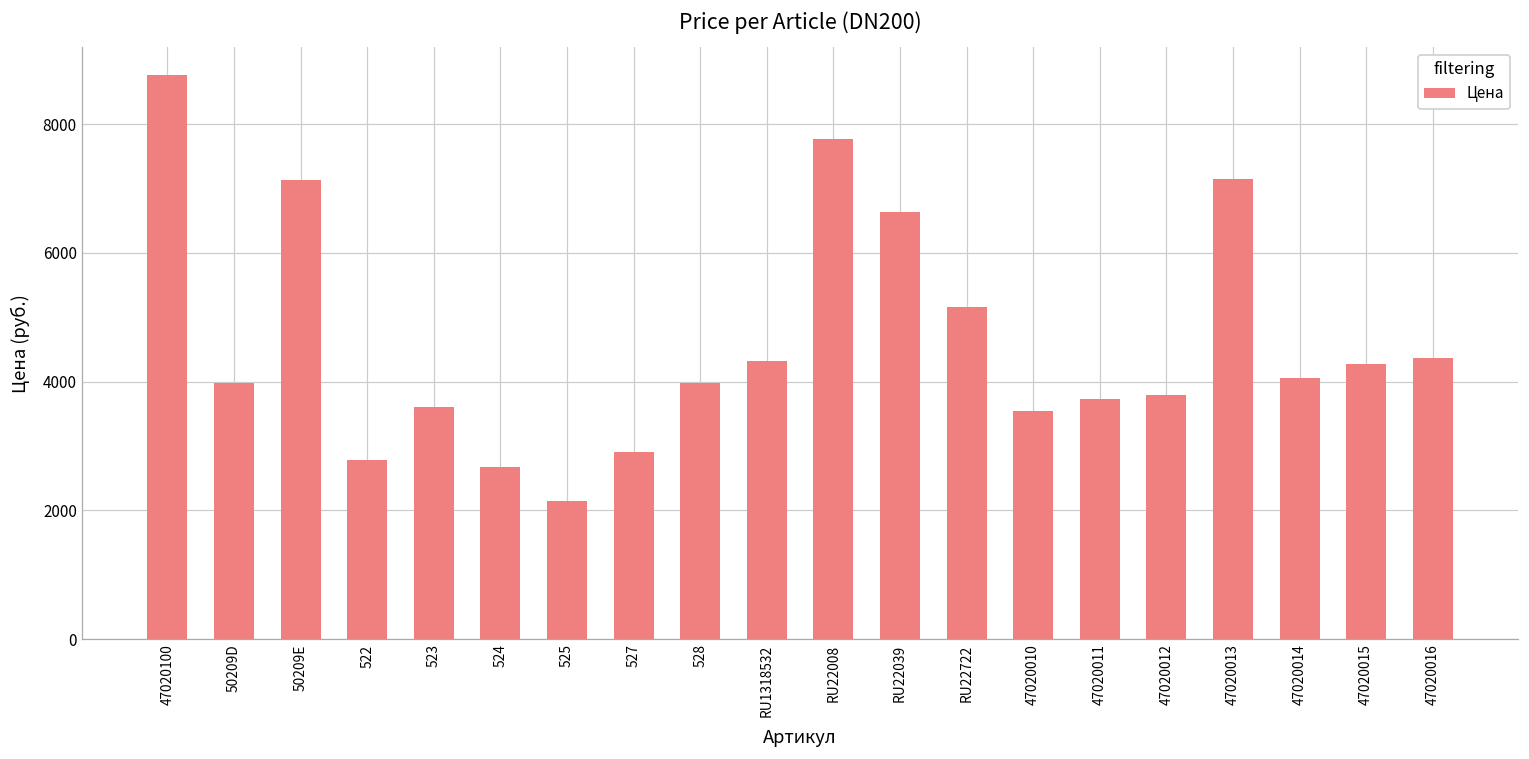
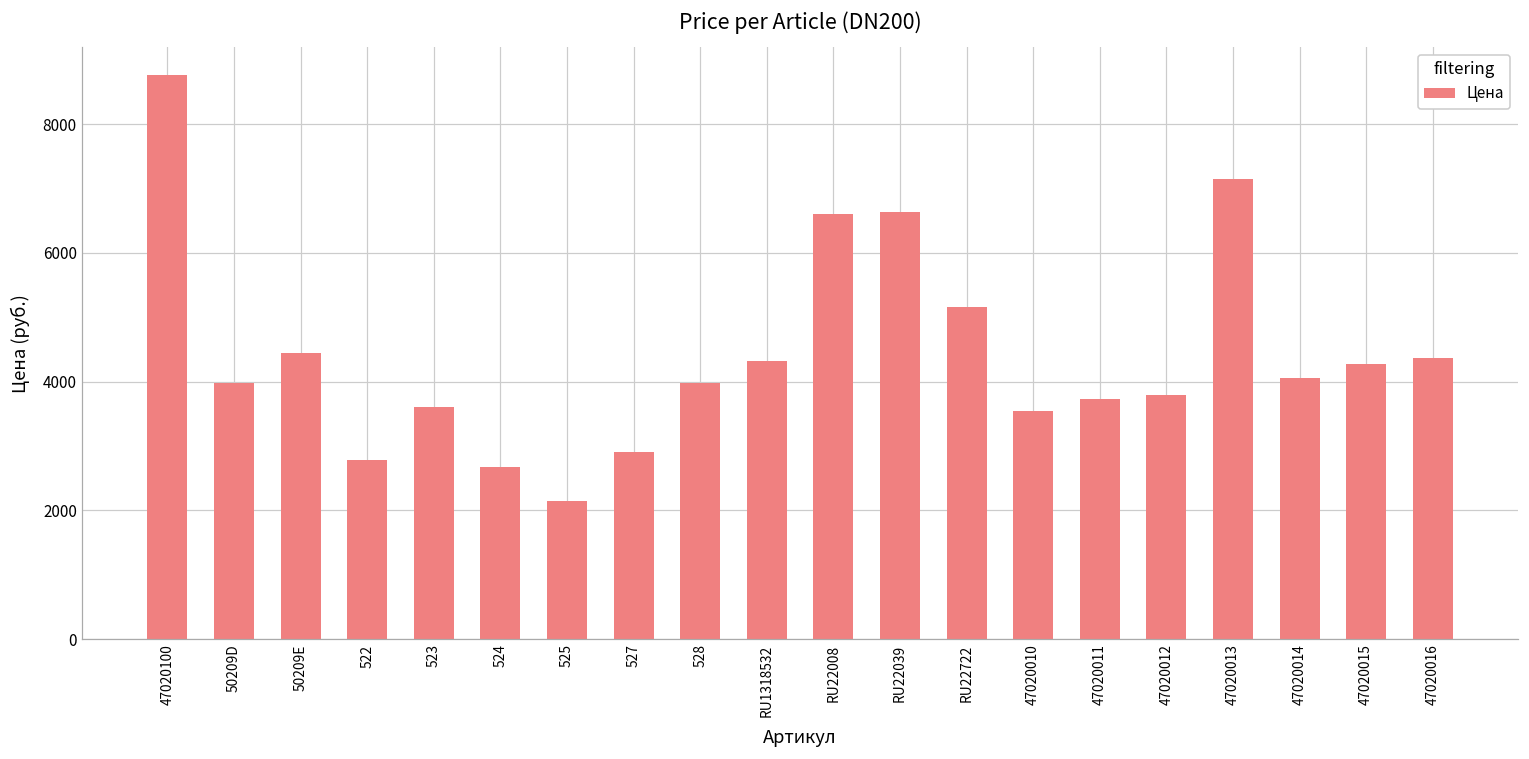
50209E: 7100 -> 4400
RU22008: 7800 -> 6600
